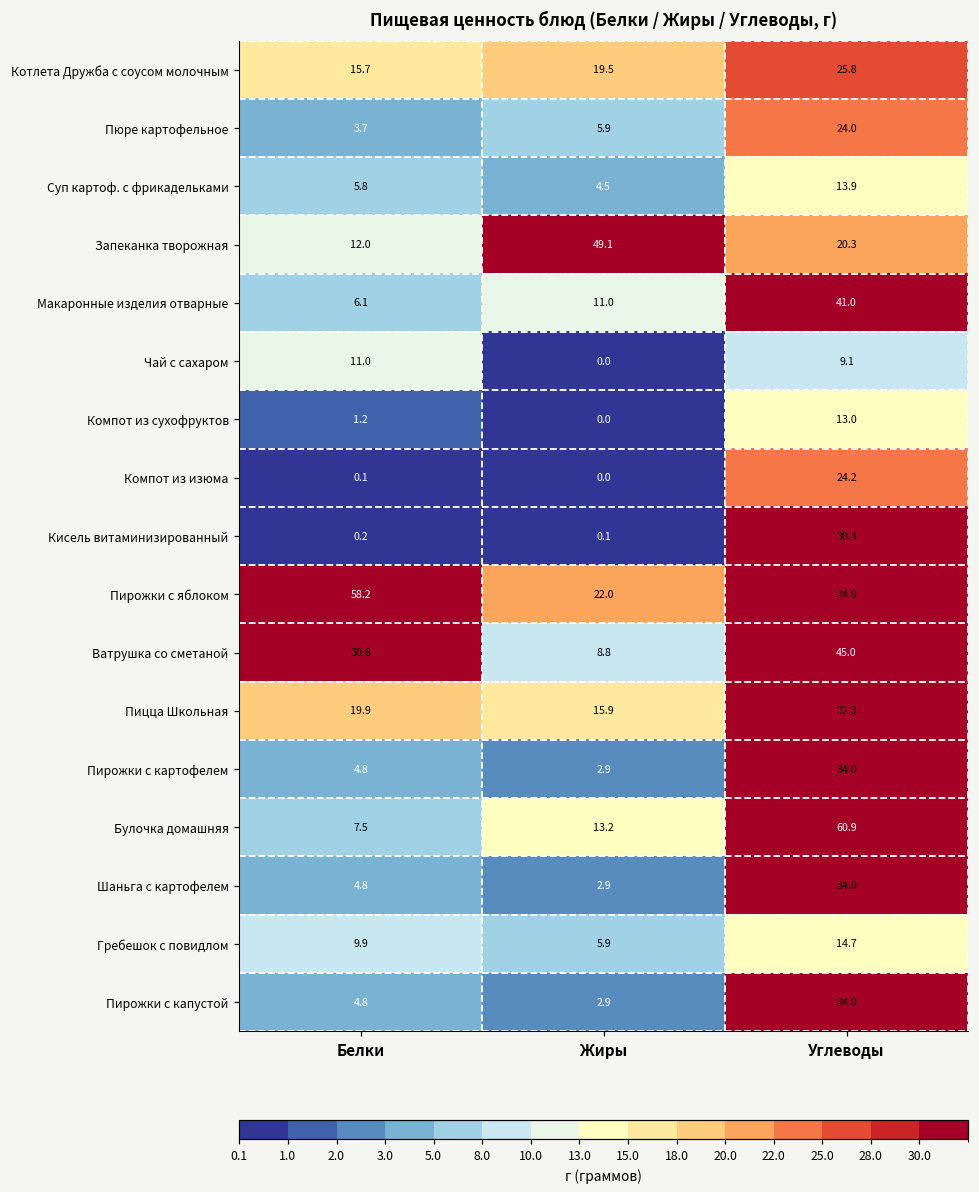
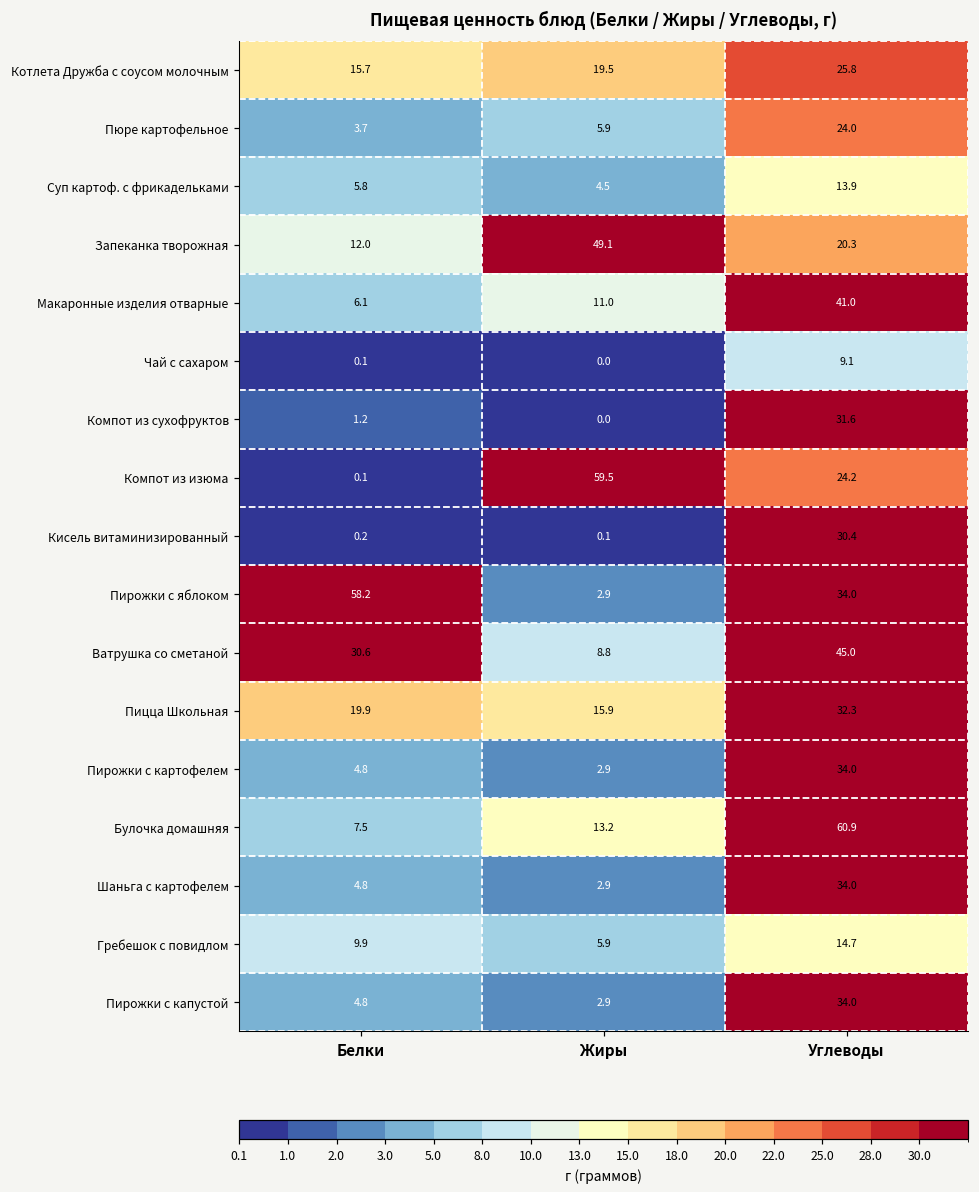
Чай с сахаром, Белки: 11.0 -> 0.1
Компот из сухофруктов, Углеводы: 13.0 -> 31.6
Компот из изюма, Жиры: 0.0 -> 59.5
Пирожки с яблоком, Жиры: 22.0 -> 2.9
